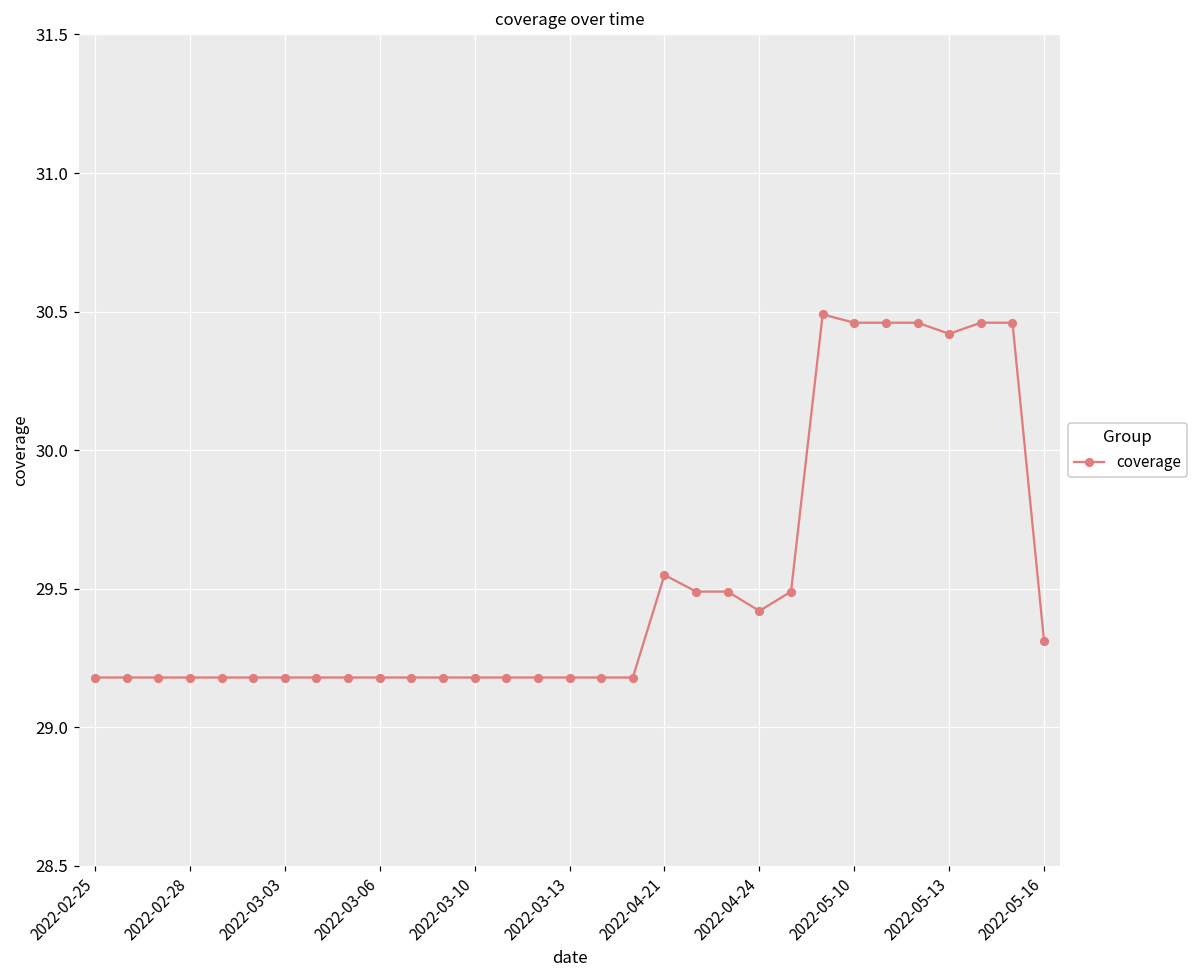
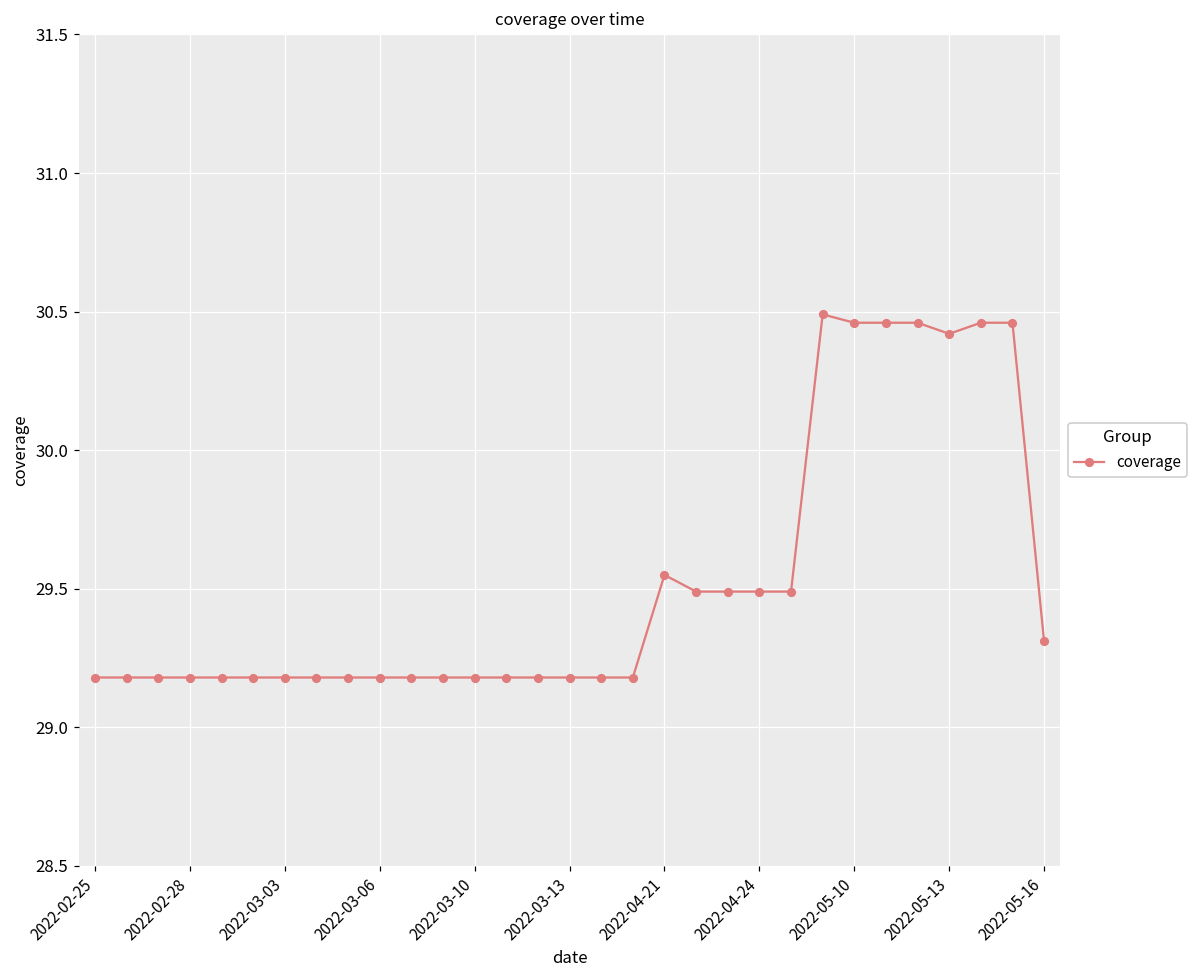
2022-04-24: 29.42 -> 29.49
